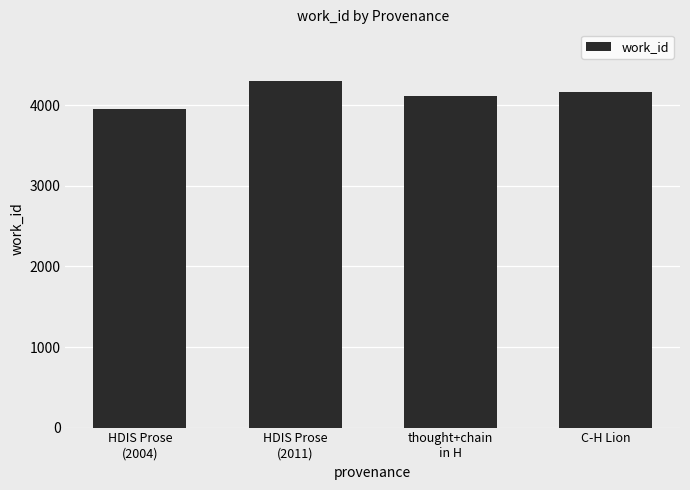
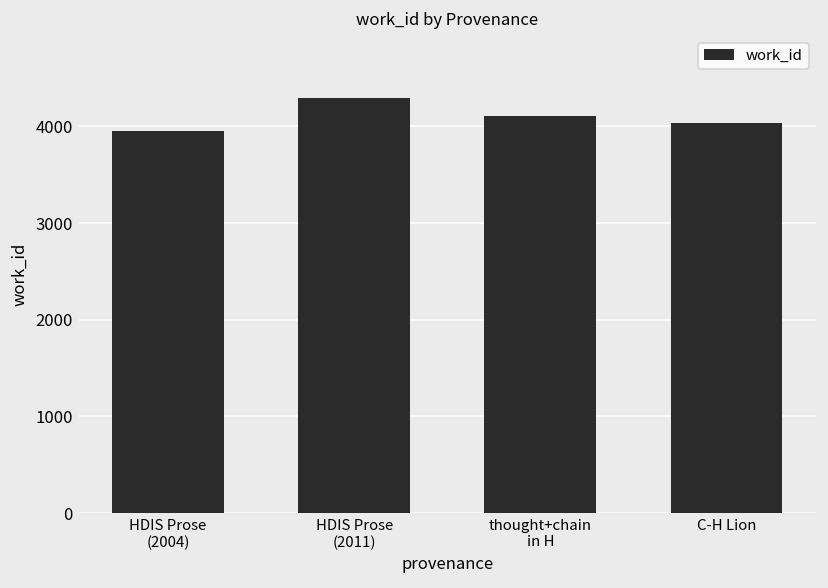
C-H Lion: 4200 -> 4000
